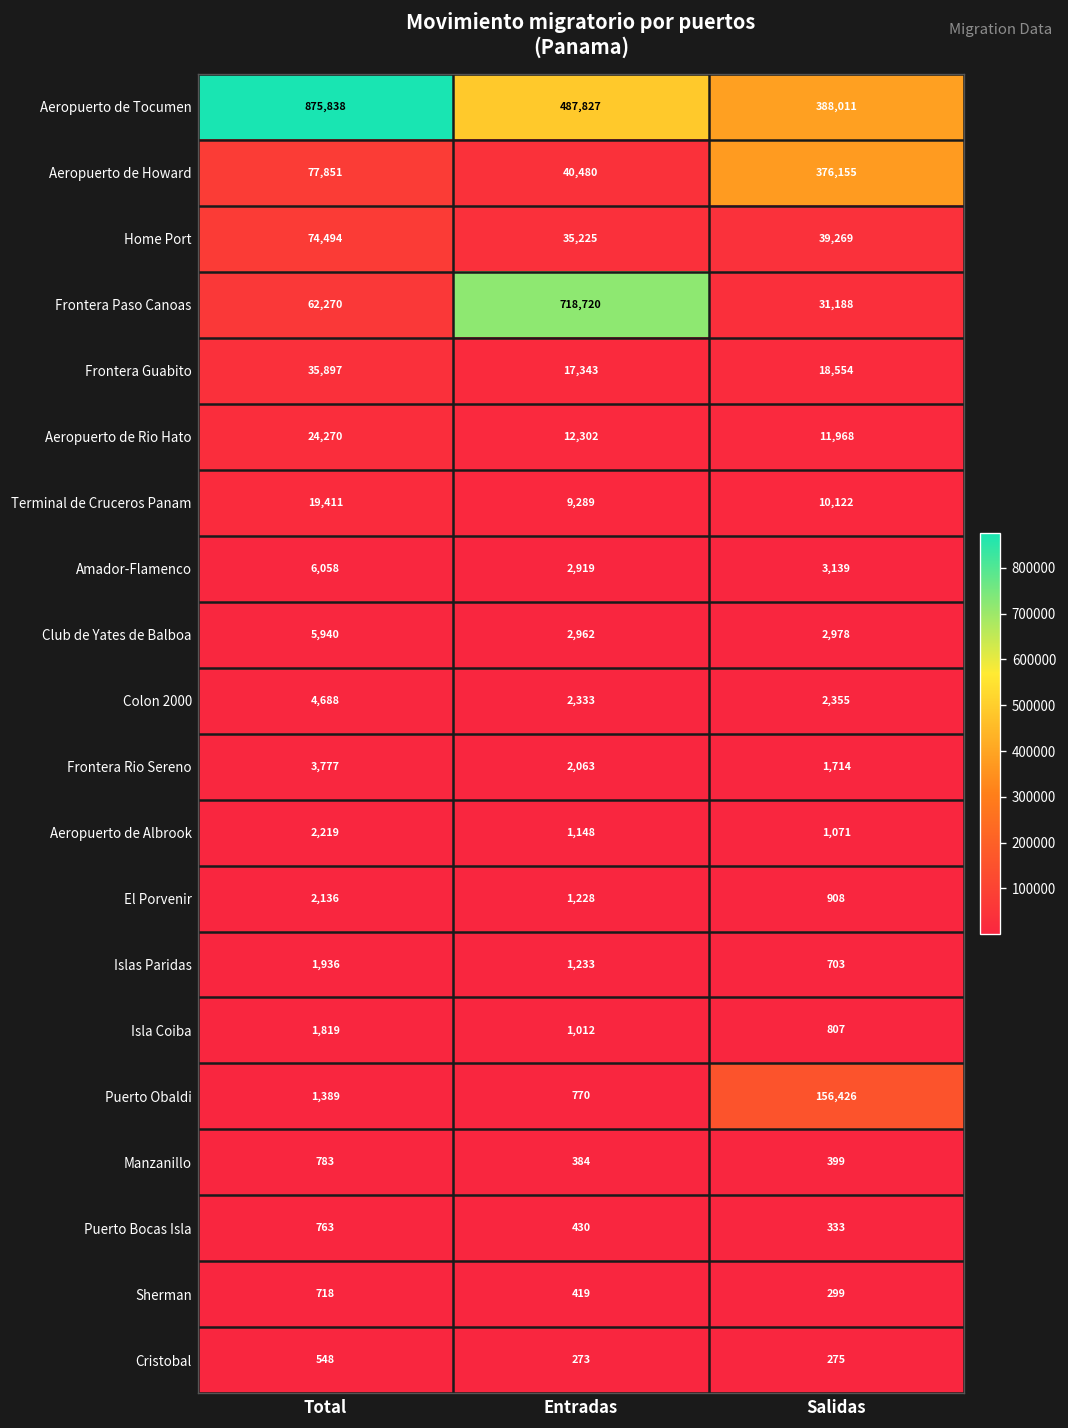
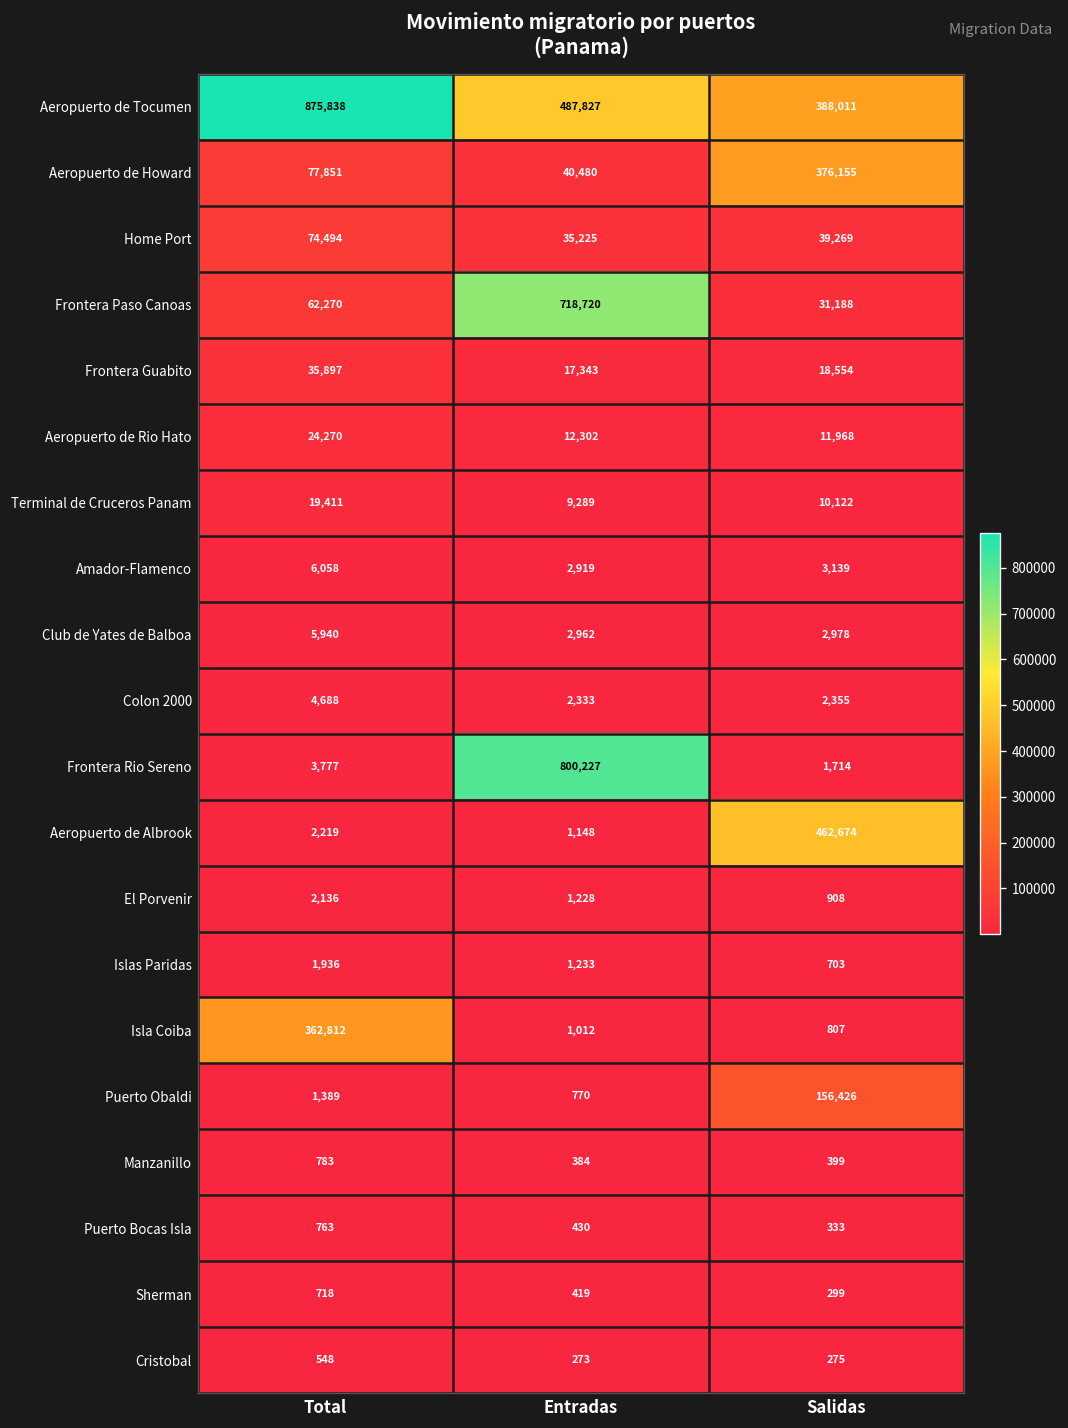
Frontera Rio Sereno, Entradas: 2,063 -> 800,227
Aeropuerto de Albrook, Salidas: 1,071 -> 462,674
Isla Coiba, Total: 1,819 -> 362,812
